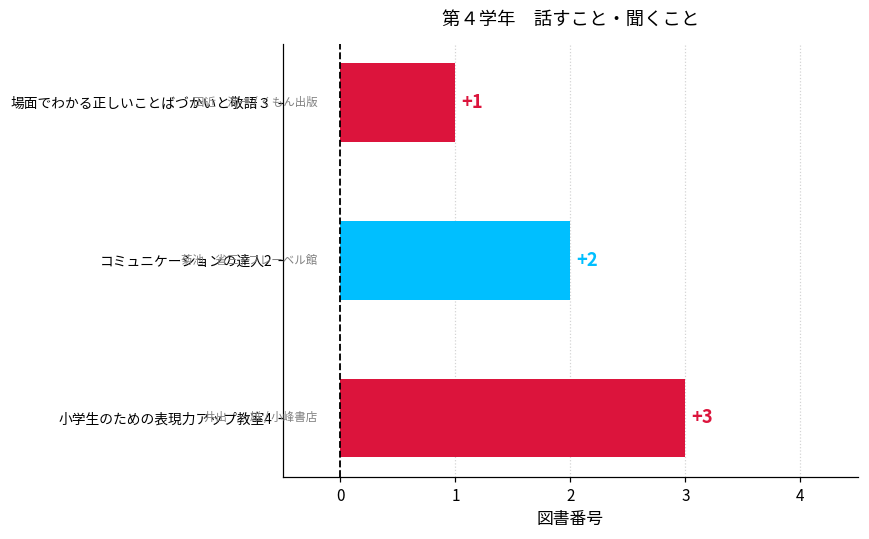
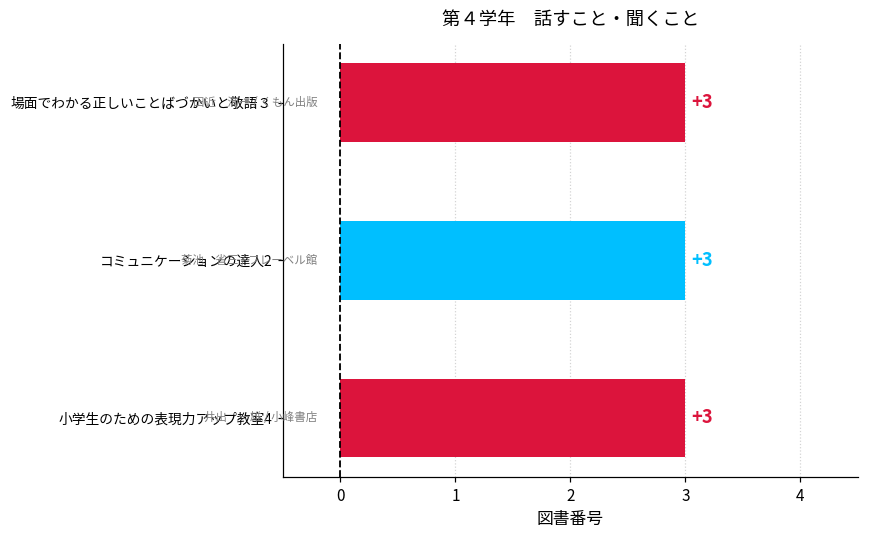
場面でわかる正しいことばづかいと敬語３: +1 -> +3
コミュニケーションの達人2: +2 -> +3
